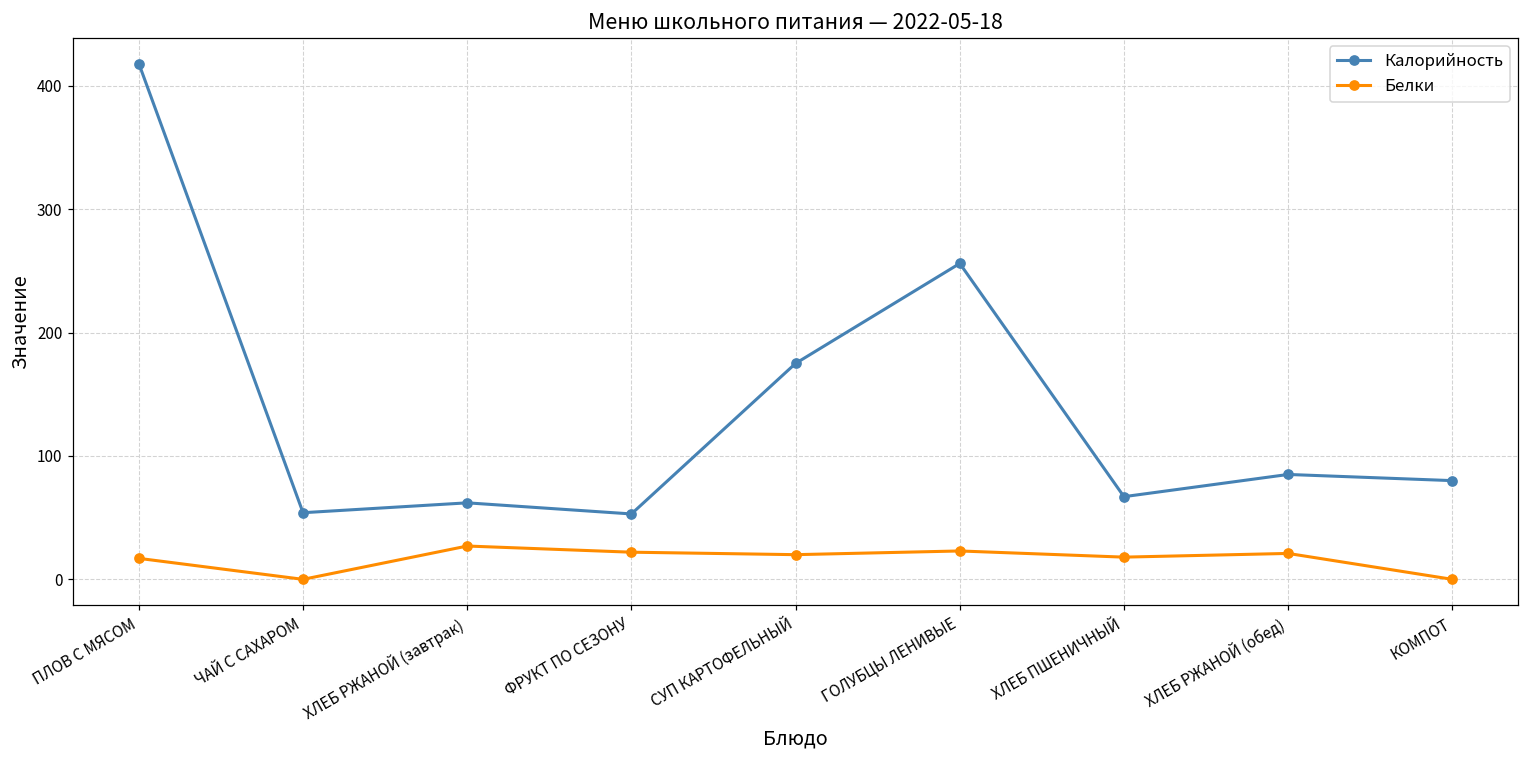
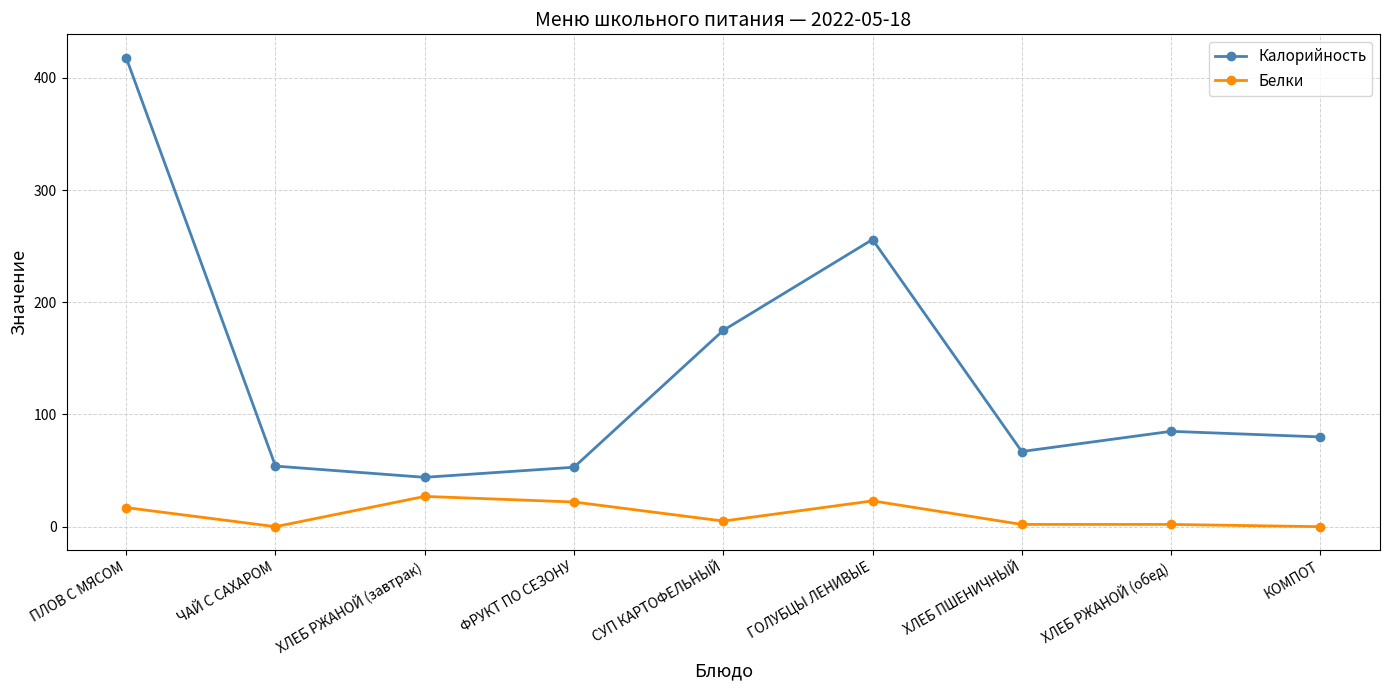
Калорийность, ХЛЕБ РЖАНОЙ (завтрак): 62 -> 44
Белки, СУП КАРТОФЕЛЬНЫЙ: 20 -> 5
Белки, ХЛЕБ ПШЕНИЧНЫЙ: 18 -> 2
Белки, ХЛЕБ РЖАНОЙ (обед): 21 -> 2
